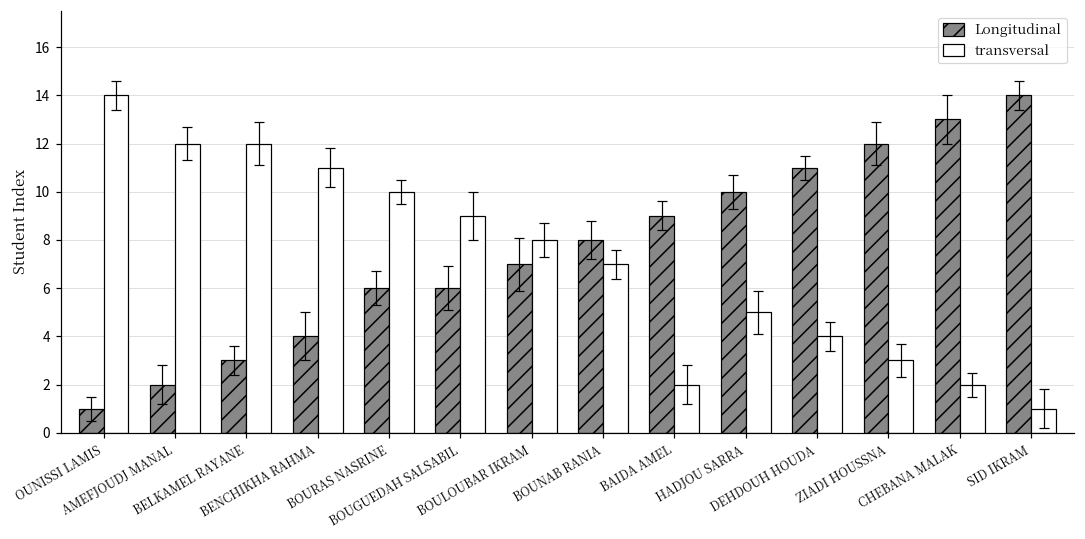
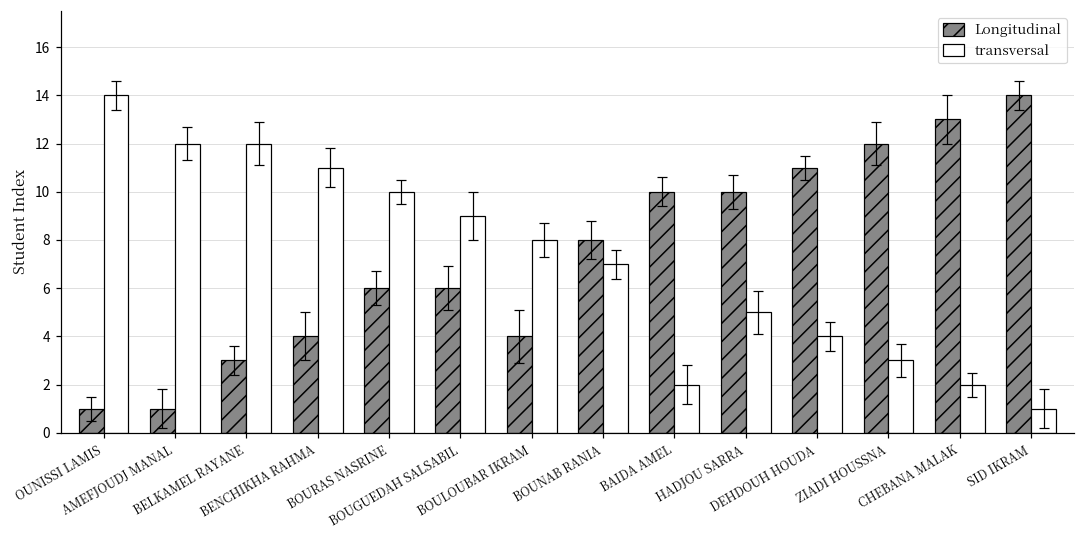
Longitudinal, AMEFJOUDJ MANAL: 2 -> 1
Longitudinal, BOULOUBAR IKRAM: 7 -> 4
Longitudinal, BAIDA AMEL: 9 -> 10
